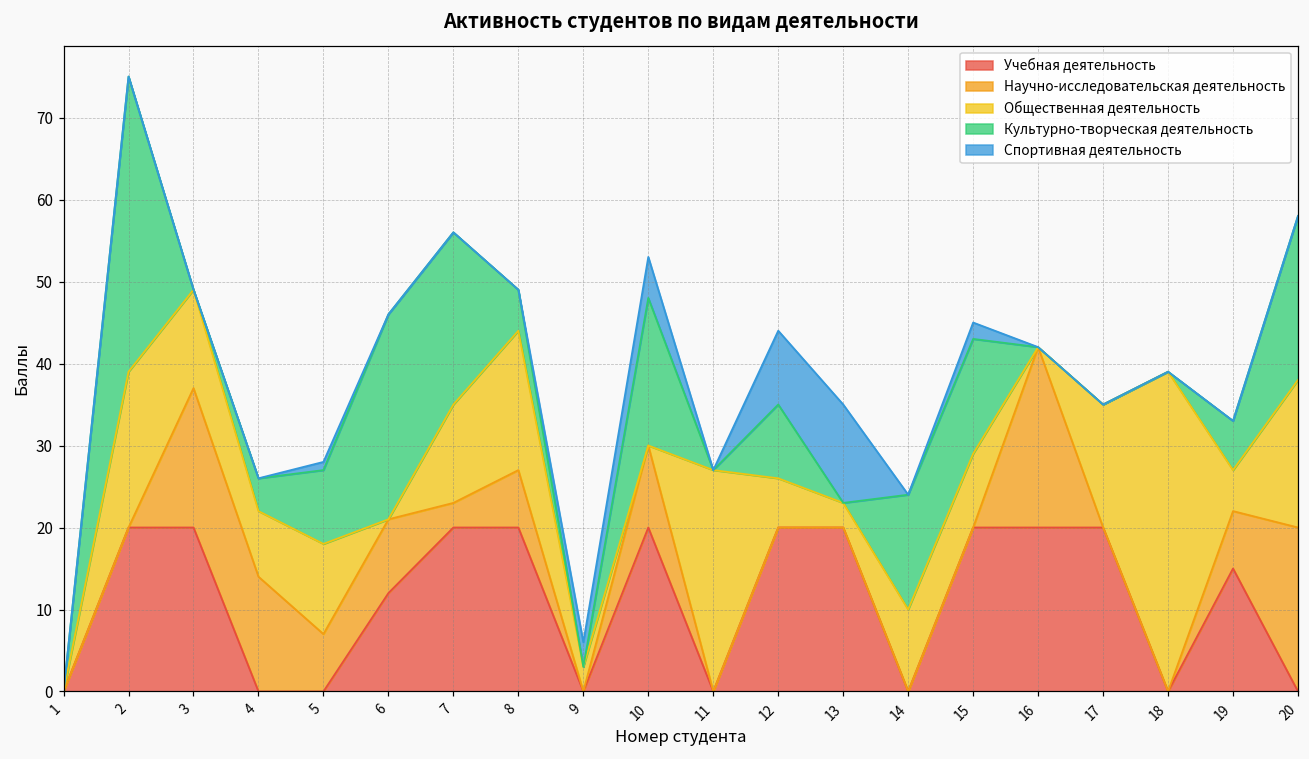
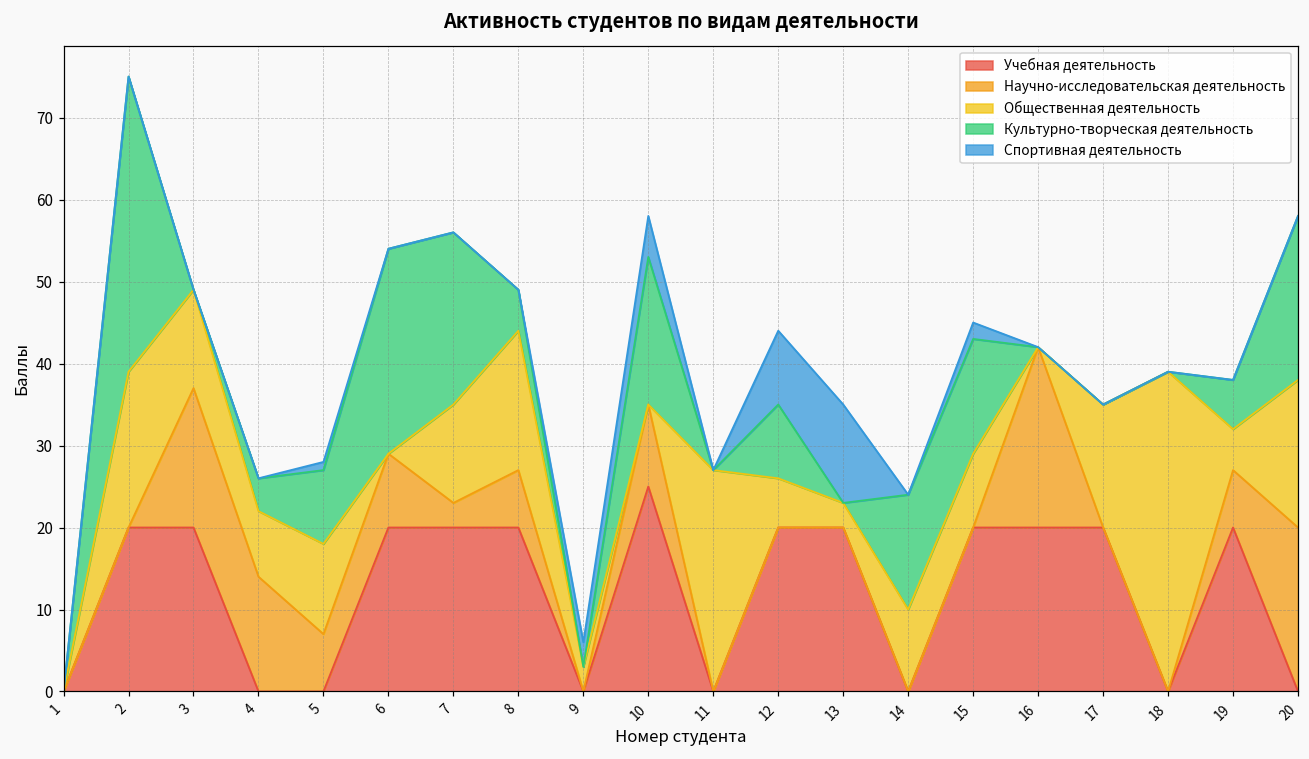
Учебная деятельность, 6: 12 -> 20
Учебная деятельность, 10: 20 -> 25
Учебная деятельность, 19: 15 -> 20
